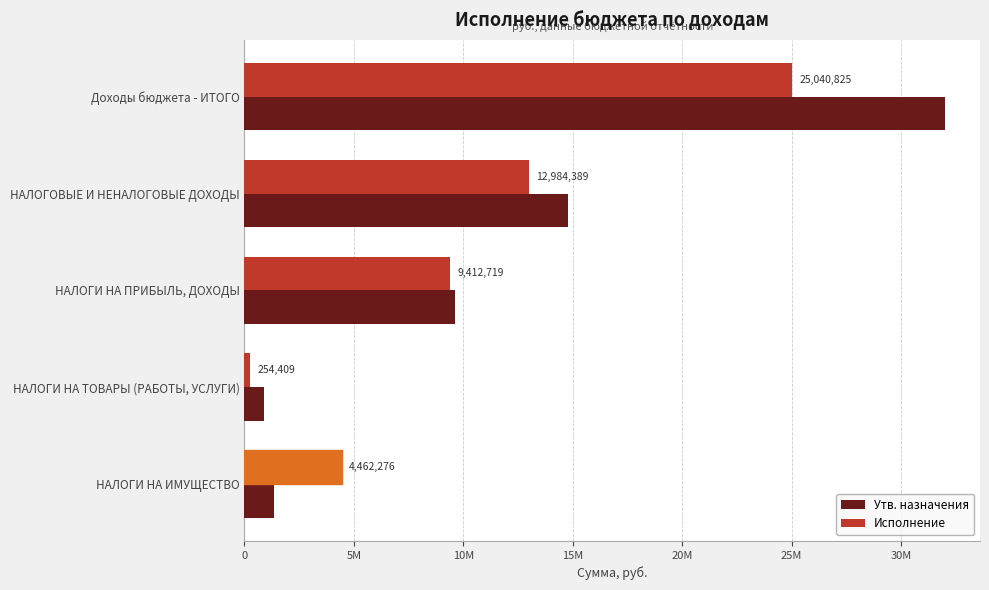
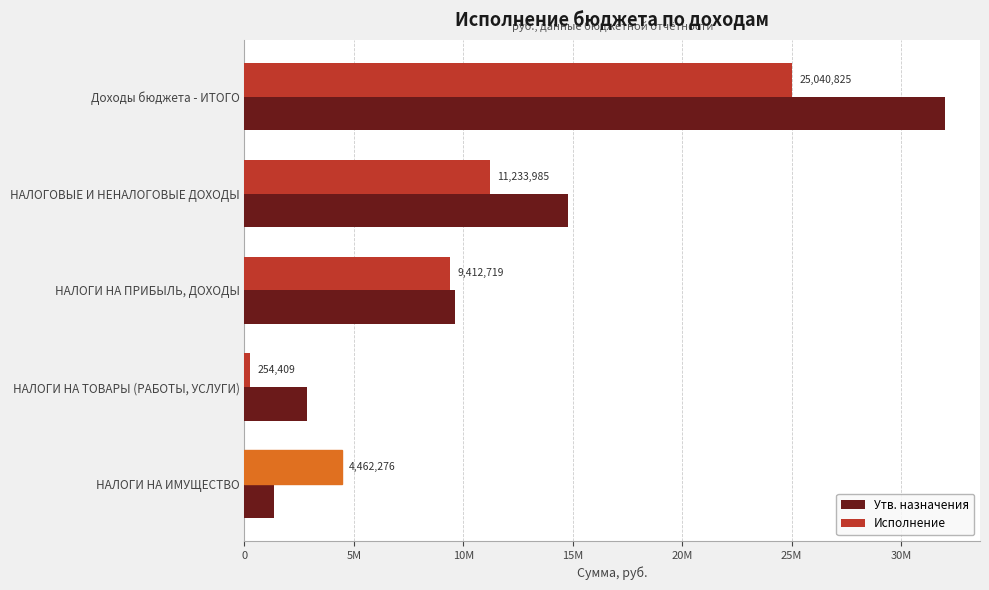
Исполнение, НАЛОГОВЫЕ И НЕНАЛОГОВЫЕ ДОХОДЫ: 12,984,389 -> 11,233,985
Утв. назначения, НАЛОГИ НА ТОВАРЫ (РАБОТЫ, УСЛУГИ): 0.9М -> 2.9М
